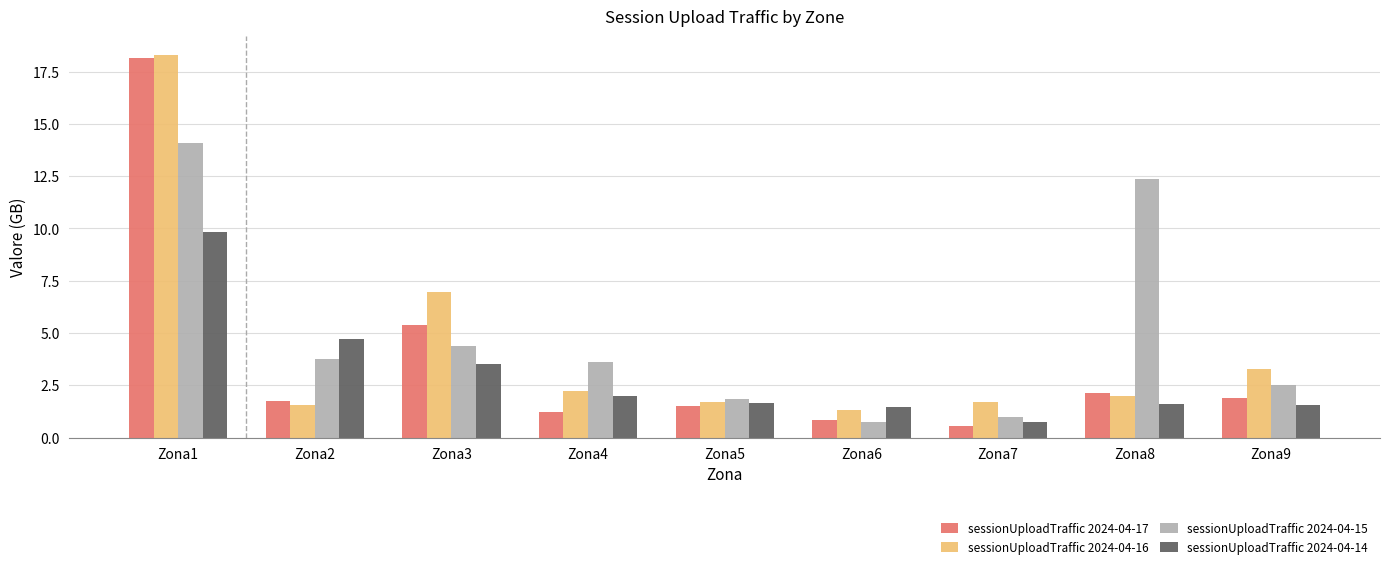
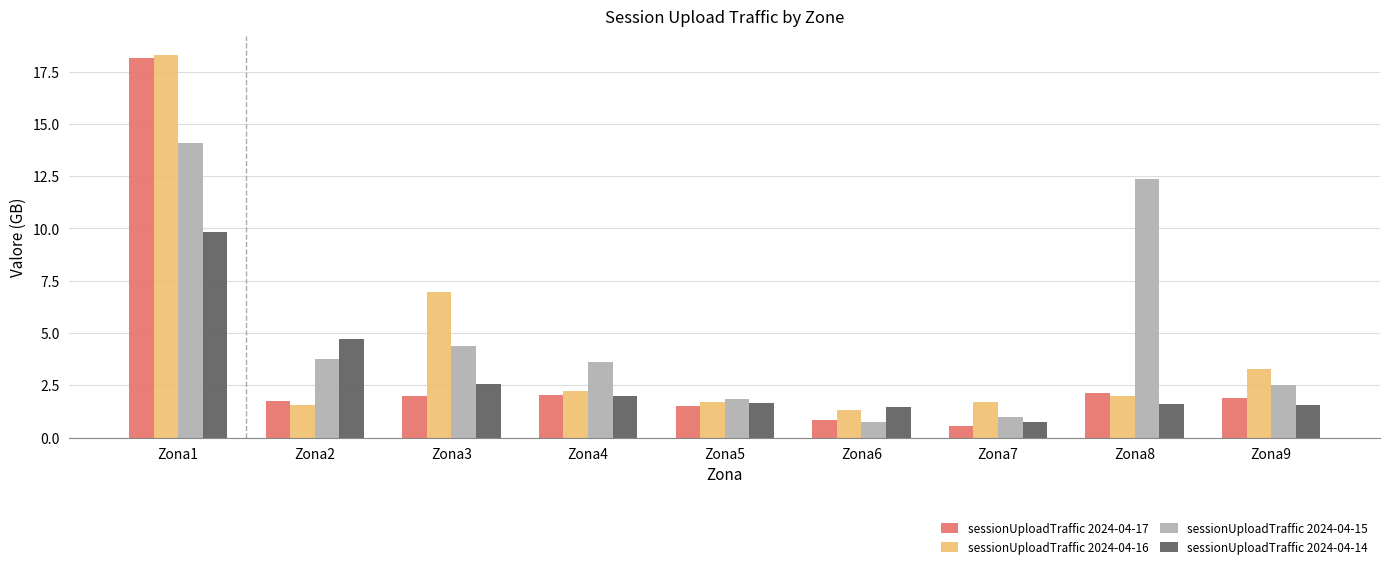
sessionUploadTraffic 2024-04-17, Zona3: 5.4 -> 2.0
sessionUploadTraffic 2024-04-14, Zona3: 3.5 -> 2.6
sessionUploadTraffic 2024-04-17, Zona4: 1.2 -> 2.0
